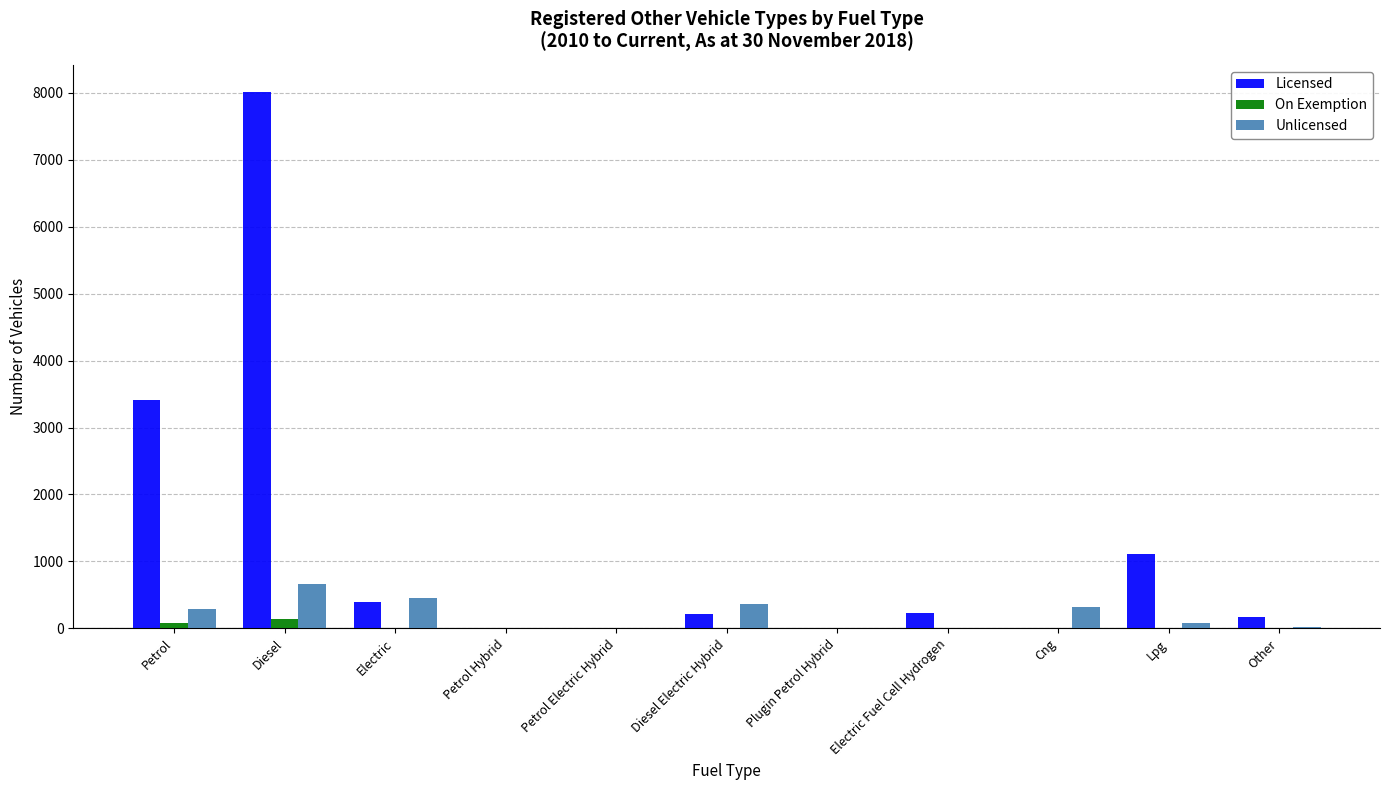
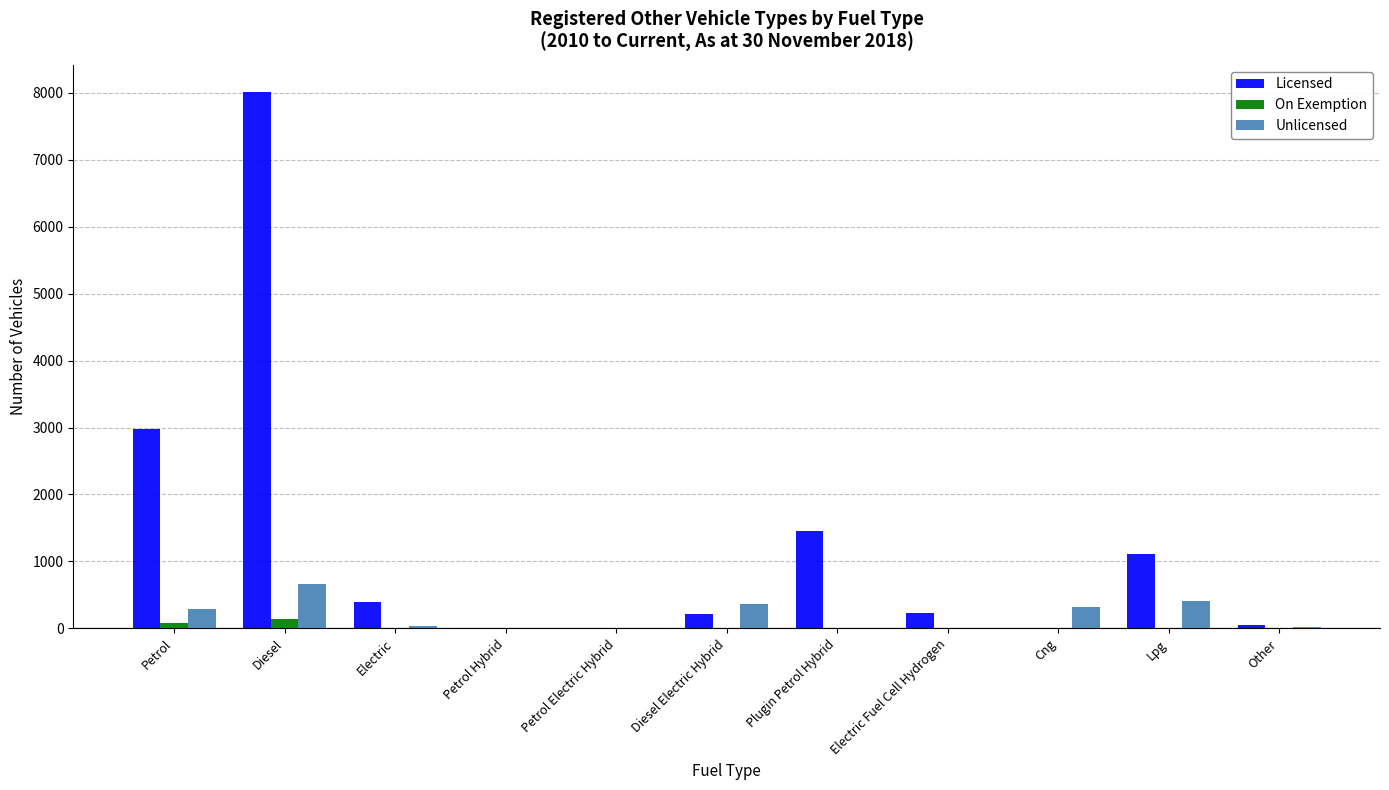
Licensed, Petrol: 3400 -> 3000
Unlicensed, Electric: 500 -> 0
Licensed, Plugin Petrol Hybrid: 0 -> 1500
Unlicensed, Lpg: 100 -> 400
Licensed, Other: 200 -> 100
